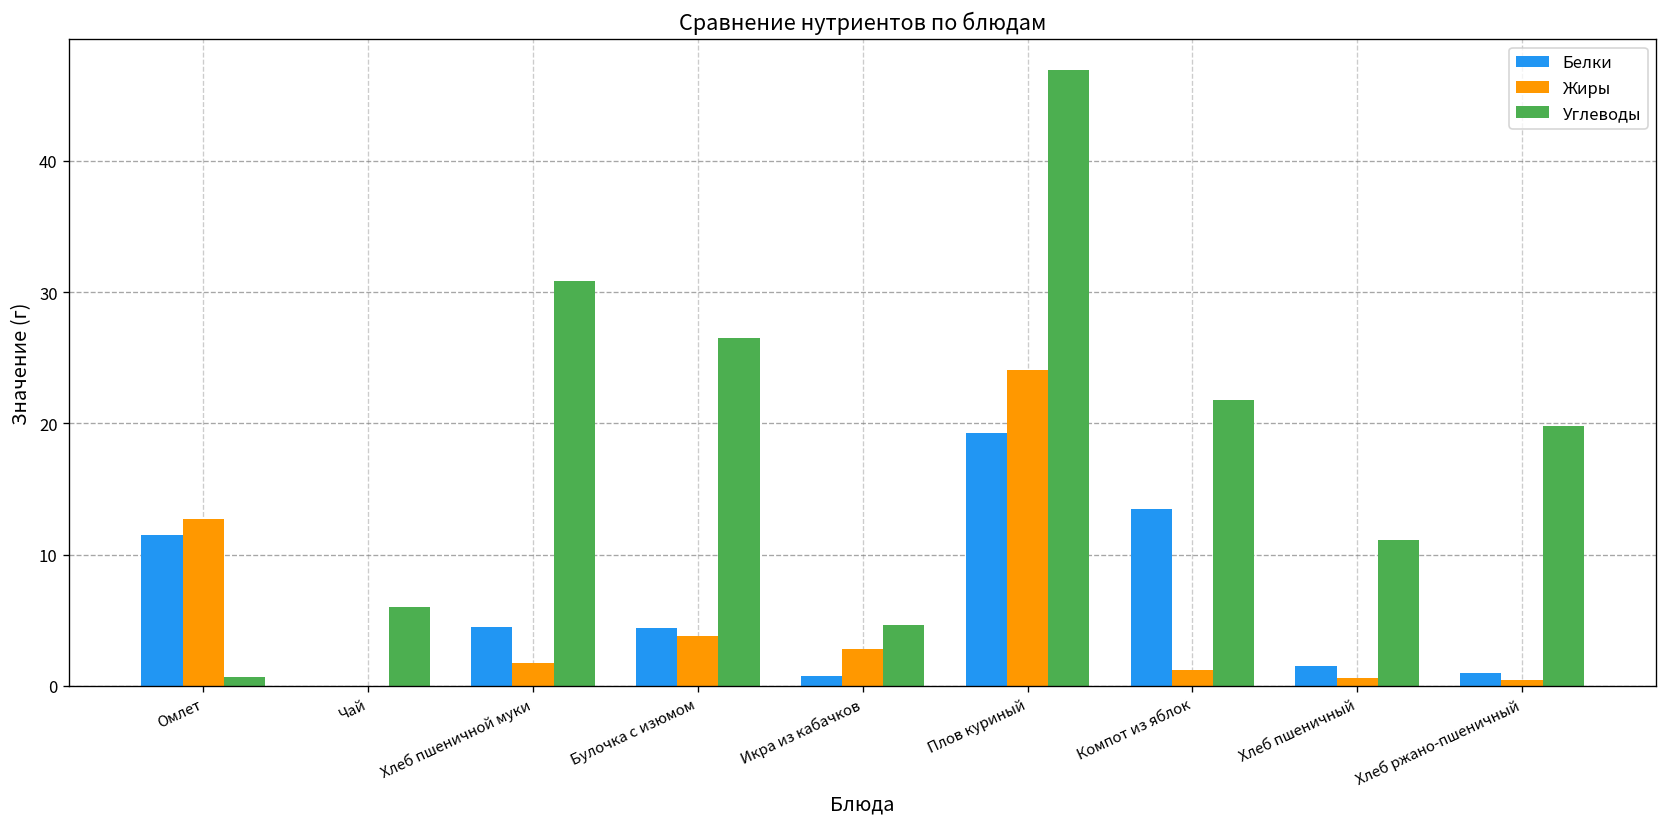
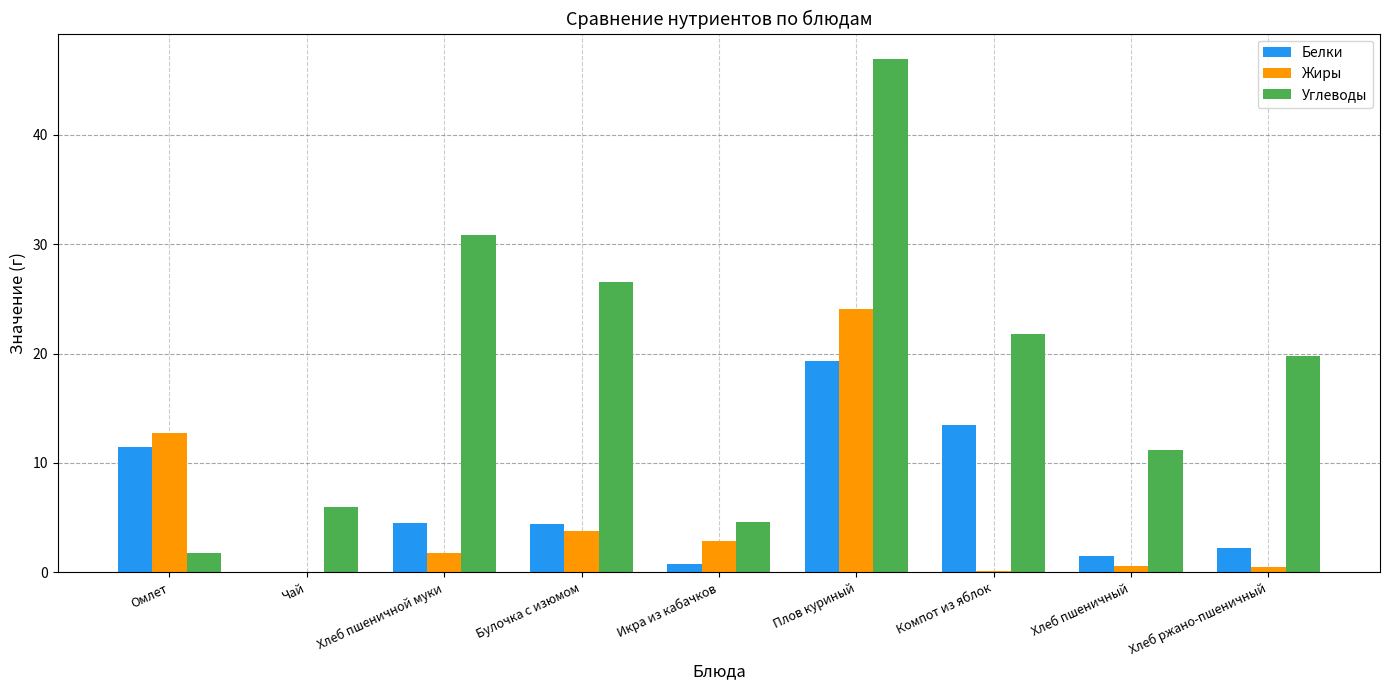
Углеводы, Омлет: 0.7 -> 1.8
Жиры, Компот из яблок: 1.2 -> 0.1
Белки, Хлеб ржано-пшеничный: 1.0 -> 2.2
